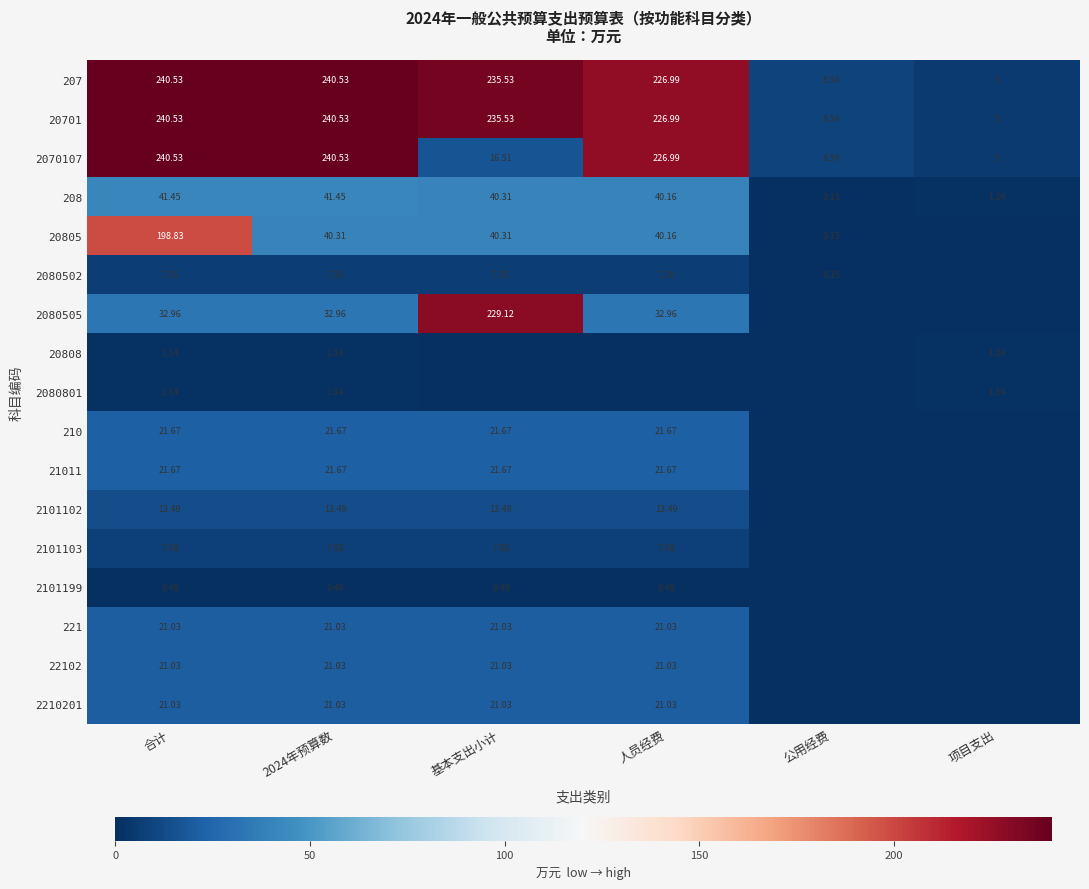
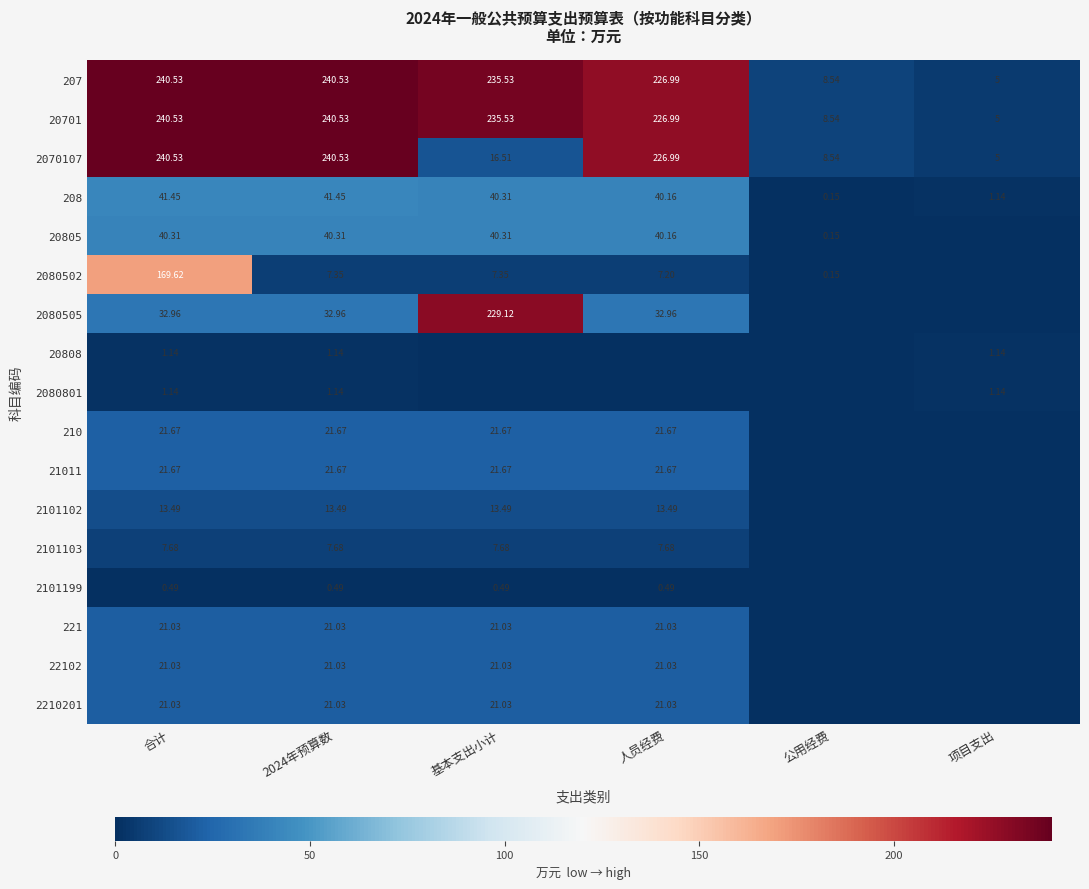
20805, 合计: 198.83 -> 40.31
2080502, 合计: 7.35 -> 169.62
